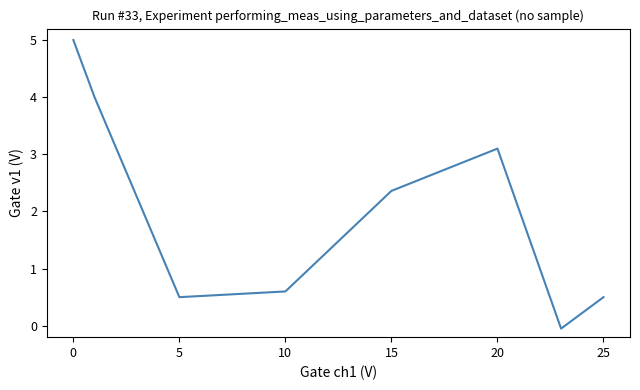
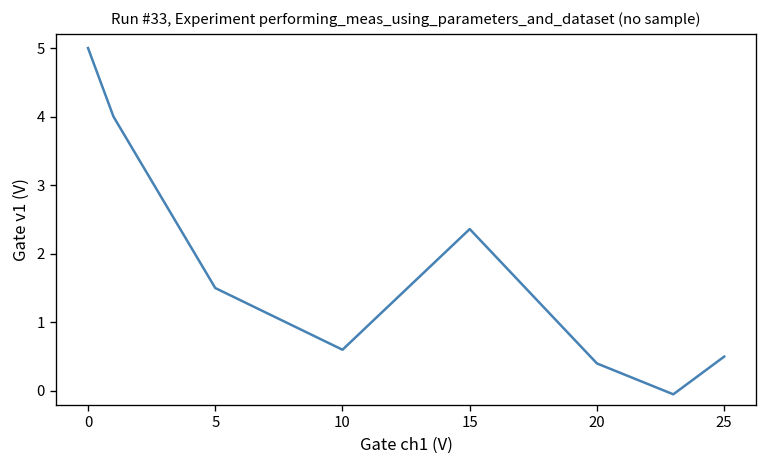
5: 0.5 -> 1.5
20: 3.1 -> 0.4
